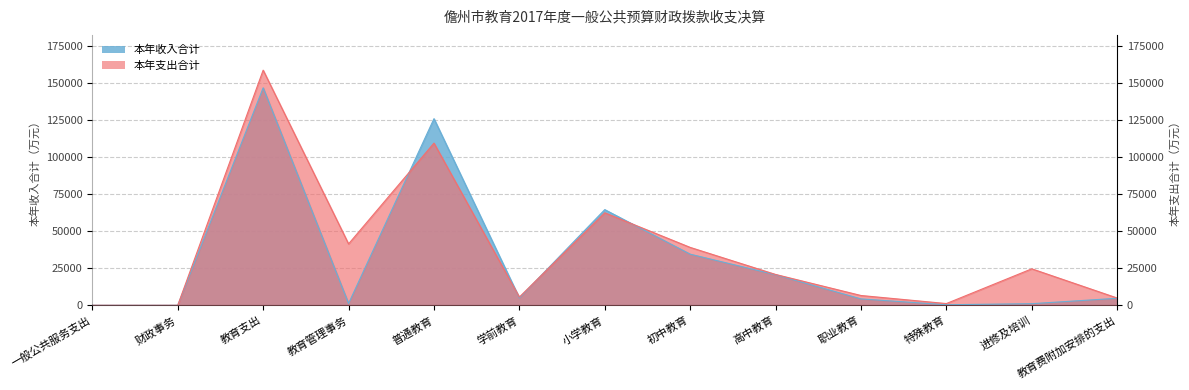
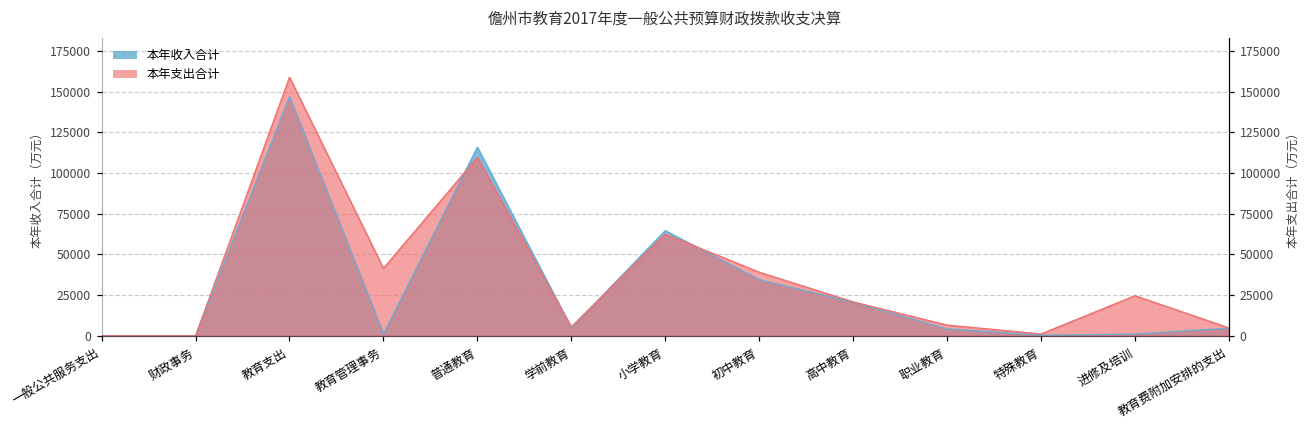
本年收入合计, 普通教育: 126000 -> 116000
